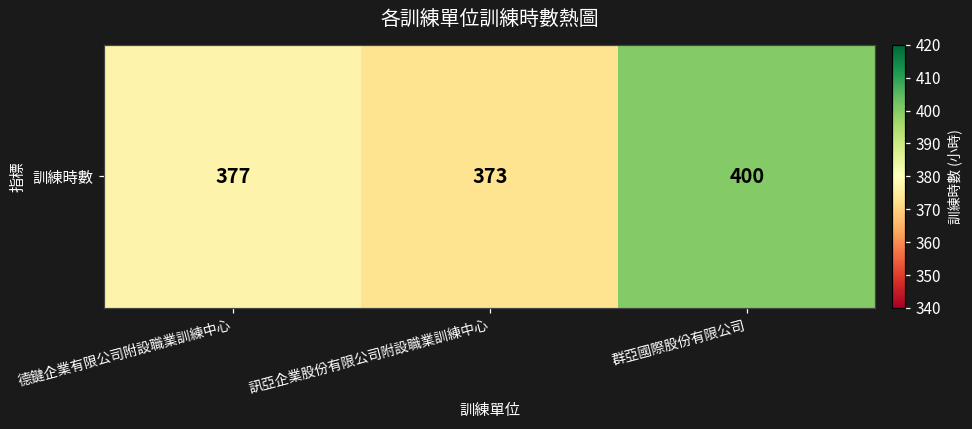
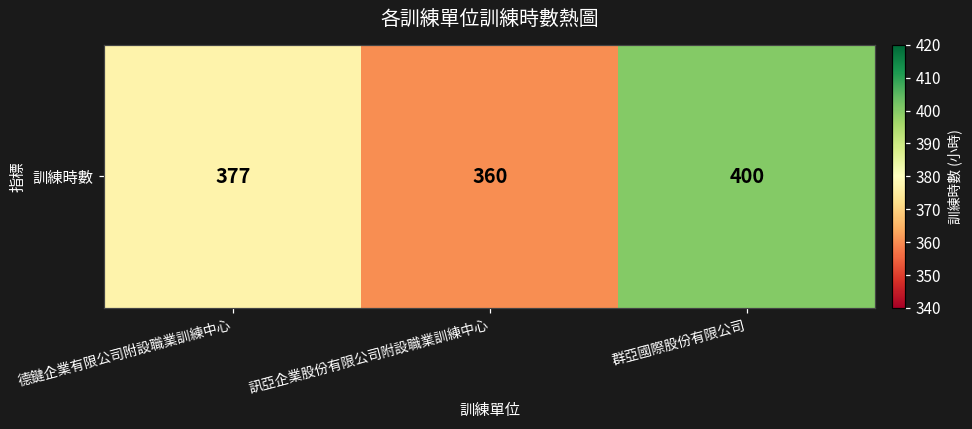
訓練時數, 訊亞企業股份有限公司附設職業訓練中心: 373 -> 360
